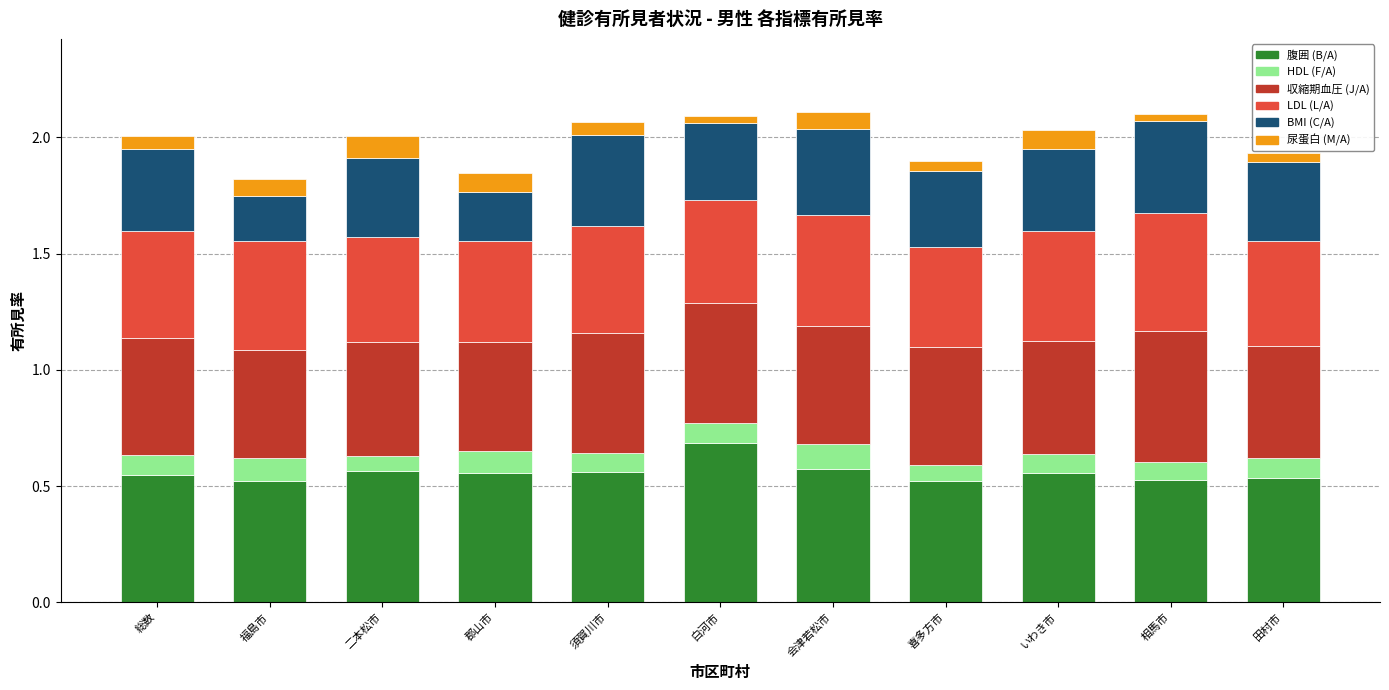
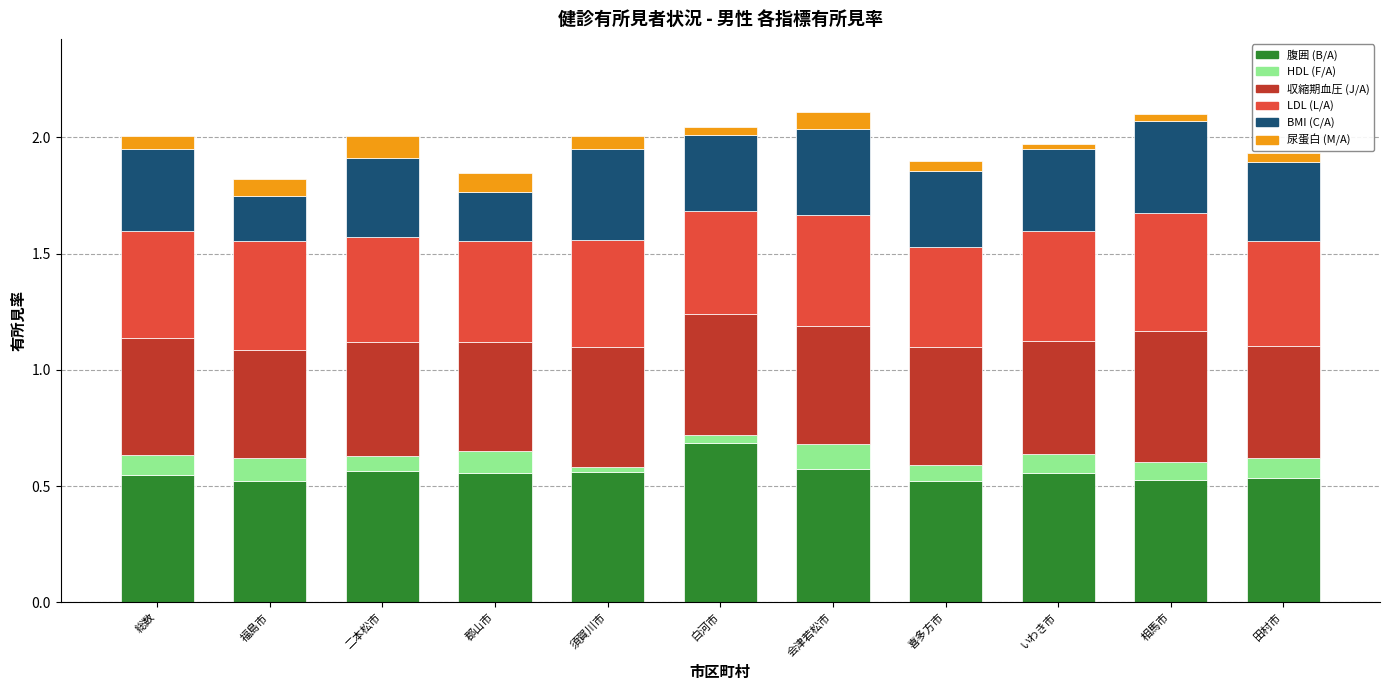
HDL (F/A), 須賀川市: 0.08 -> 0.02
HDL (F/A), 白河市: 0.09 -> 0.04
尿蛋白 (M/A), いわき市: 0.08 -> 0.02
